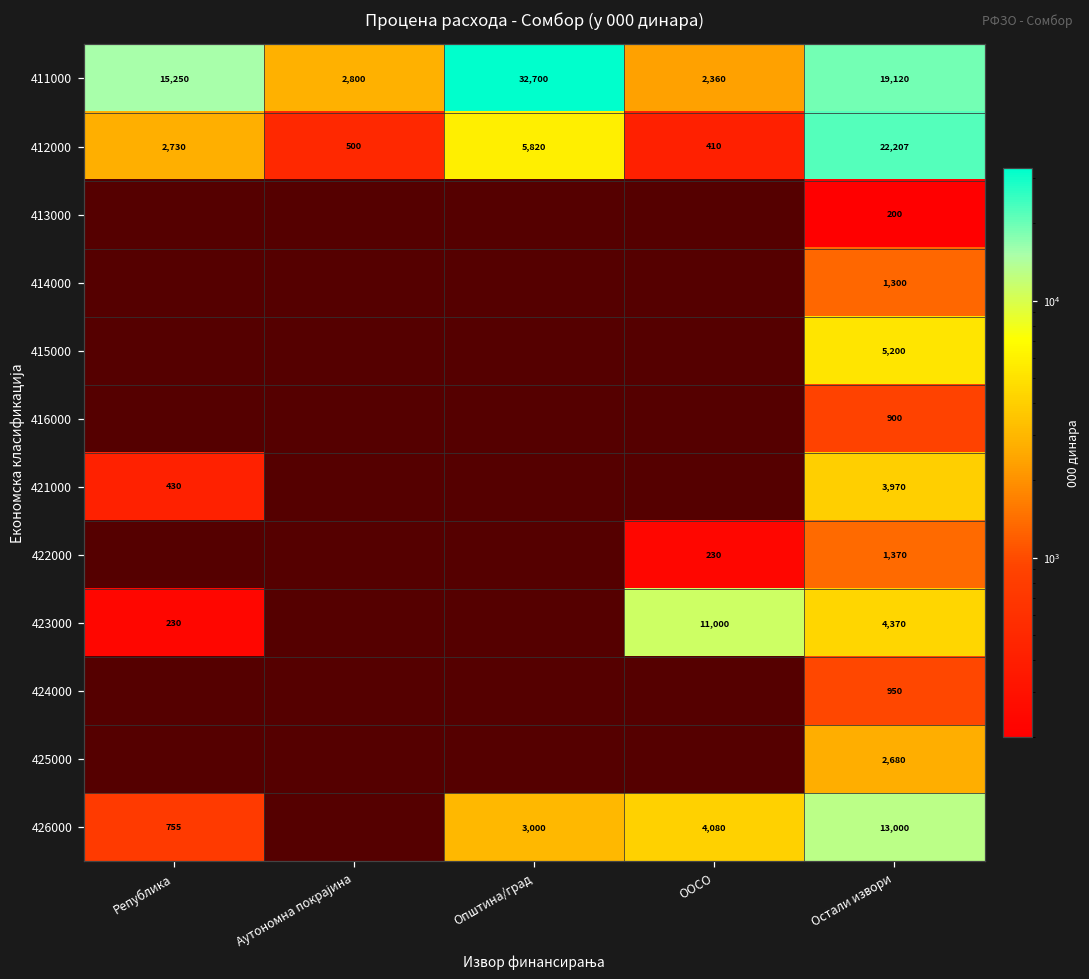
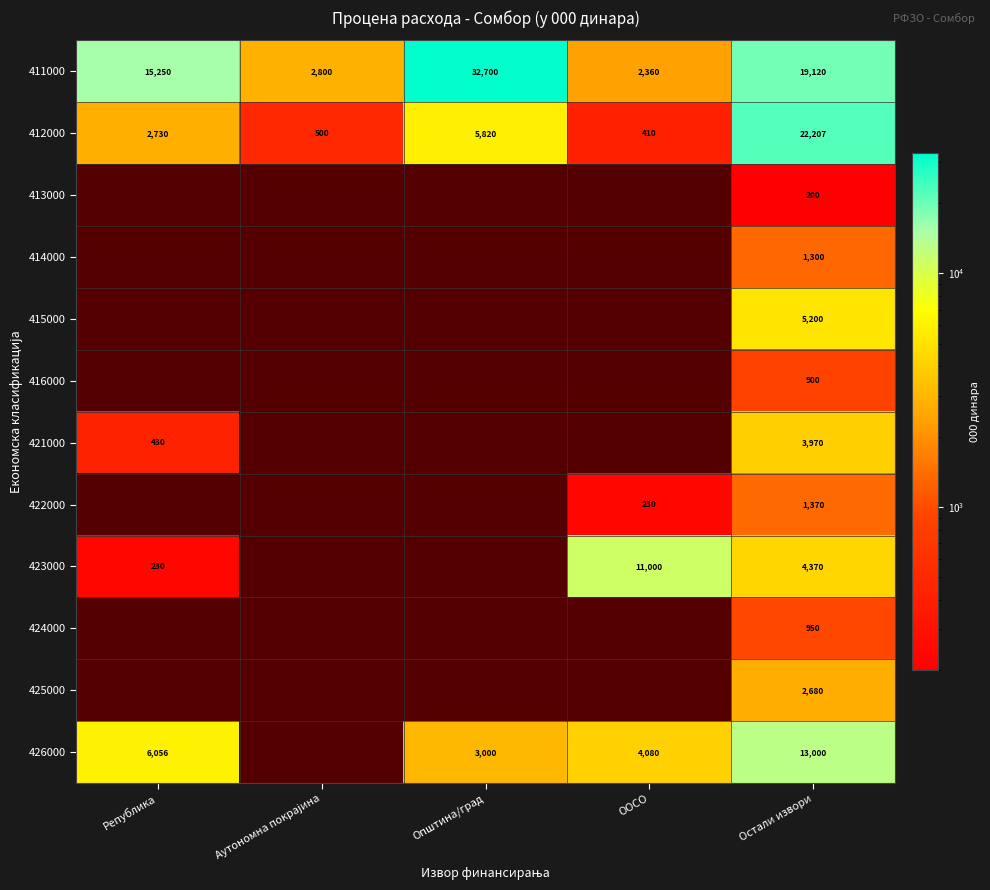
426000, Република: 755 -> 6,056
